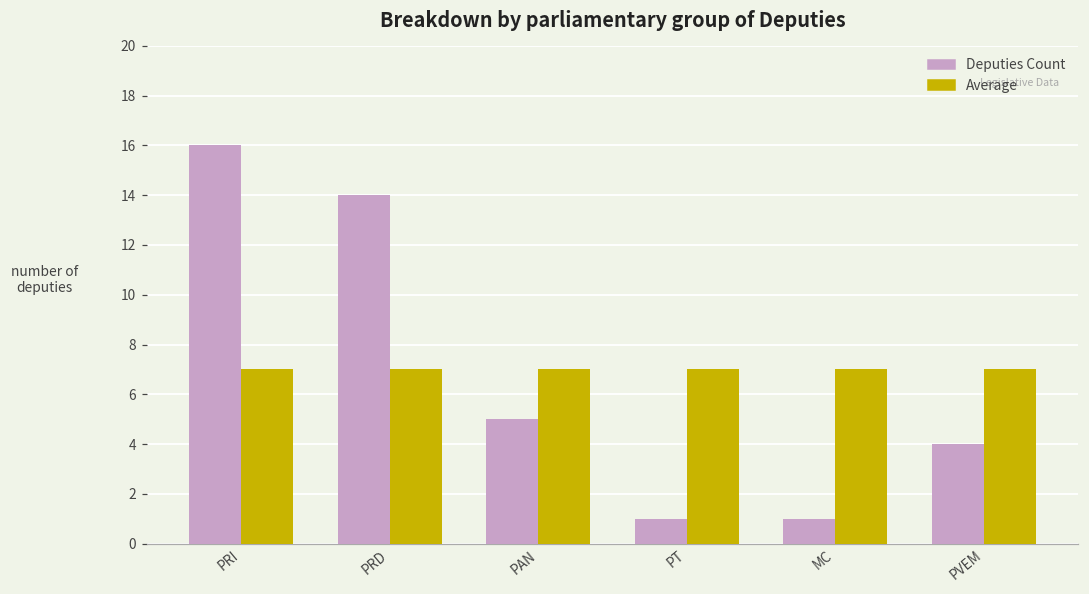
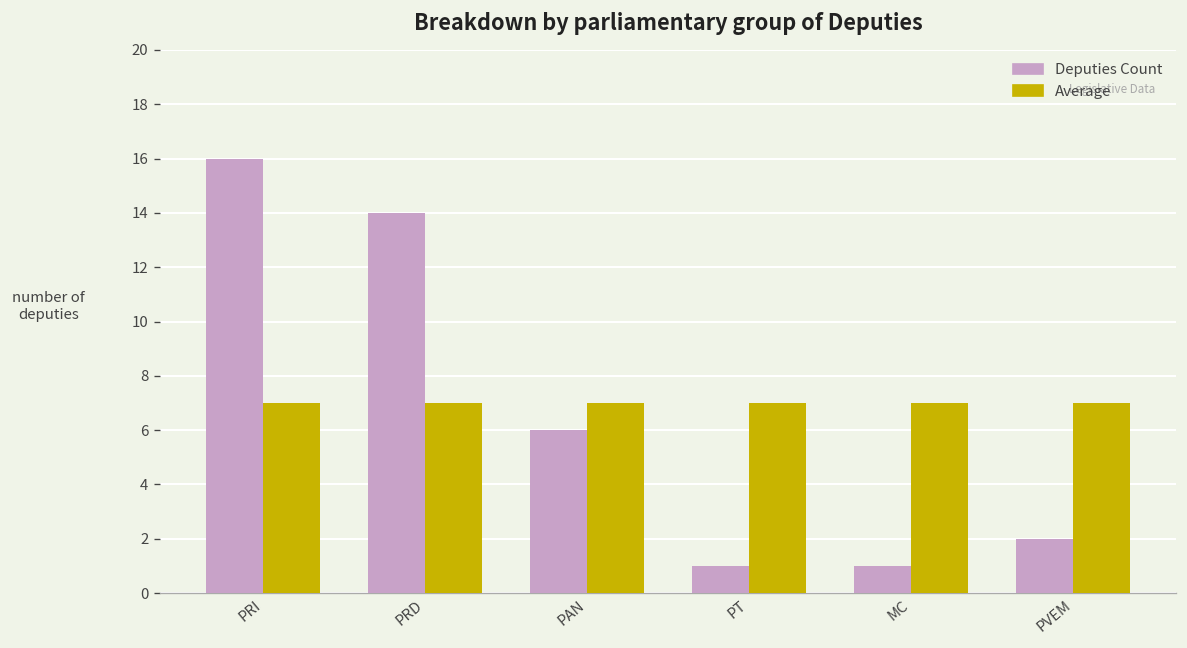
Deputies Count, PAN: 5 -> 6
Deputies Count, PVEM: 4 -> 2
